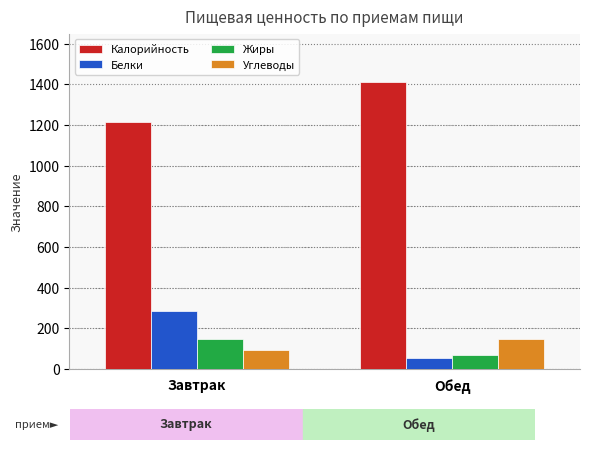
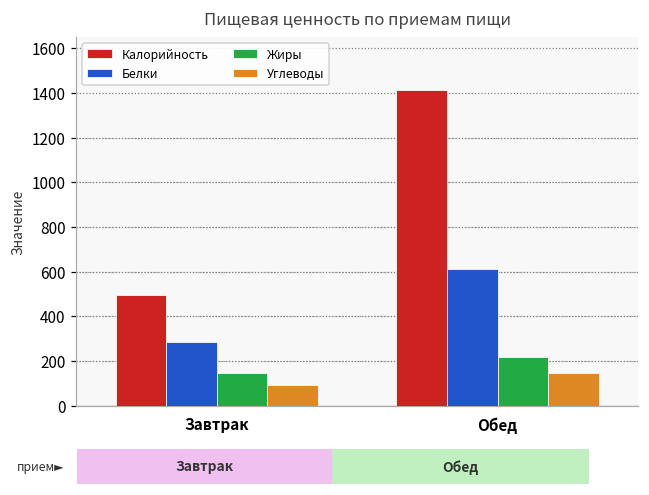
Калорийность, Завтрак: 1210 -> 500
Белки, Обед: 50 -> 610
Жиры, Обед: 70 -> 220
